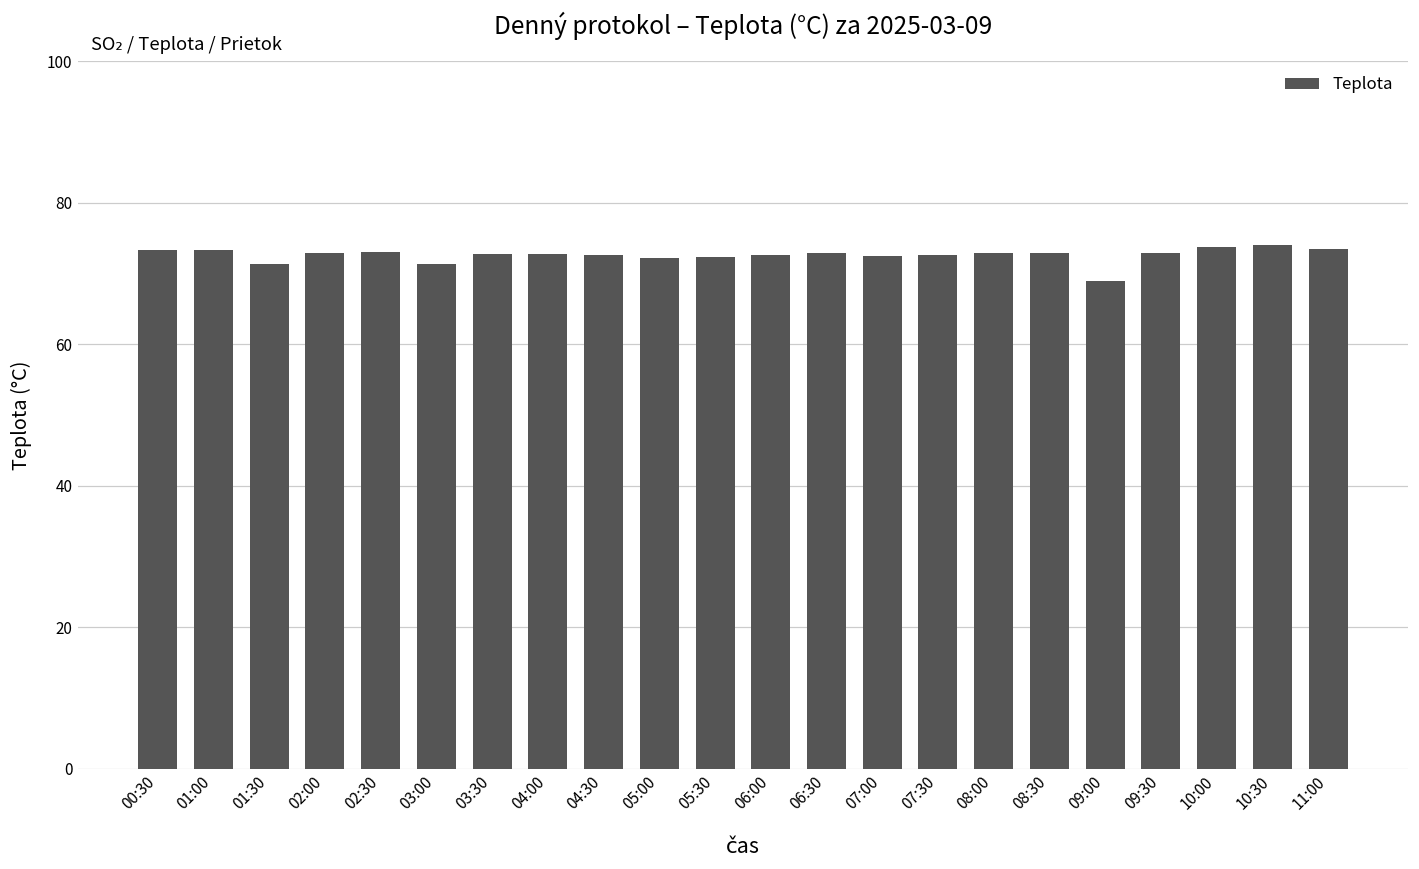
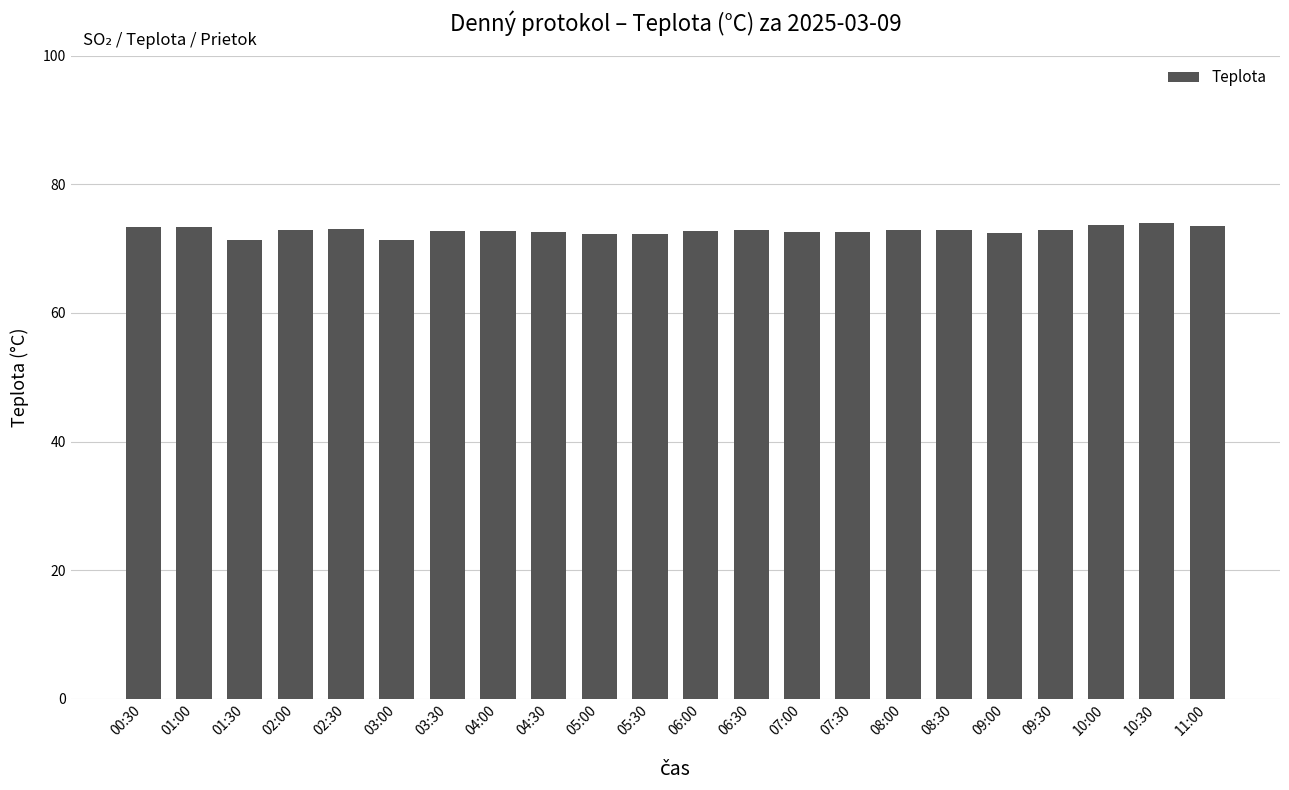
09:00: 69 -> 72
